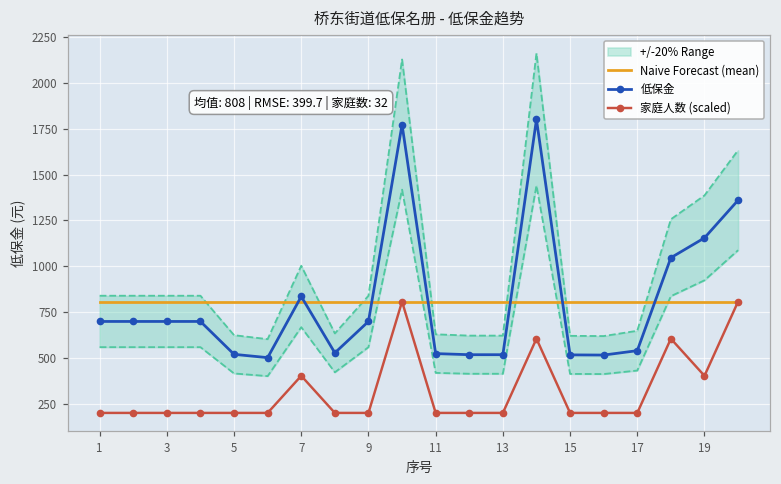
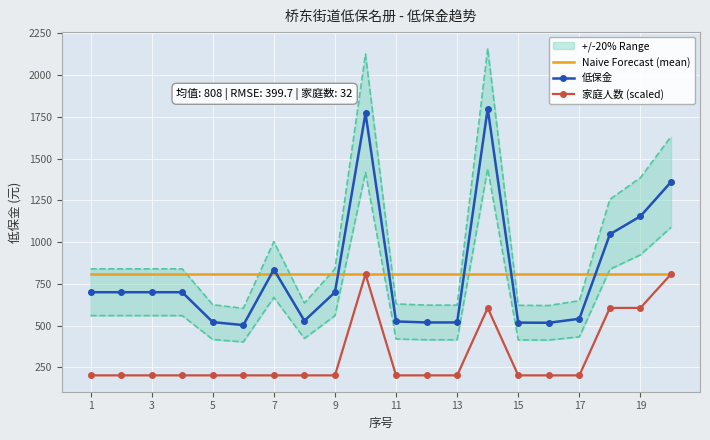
家庭人数 (scaled), 7: 400 -> 200
家庭人数 (scaled), 19: 400 -> 610
